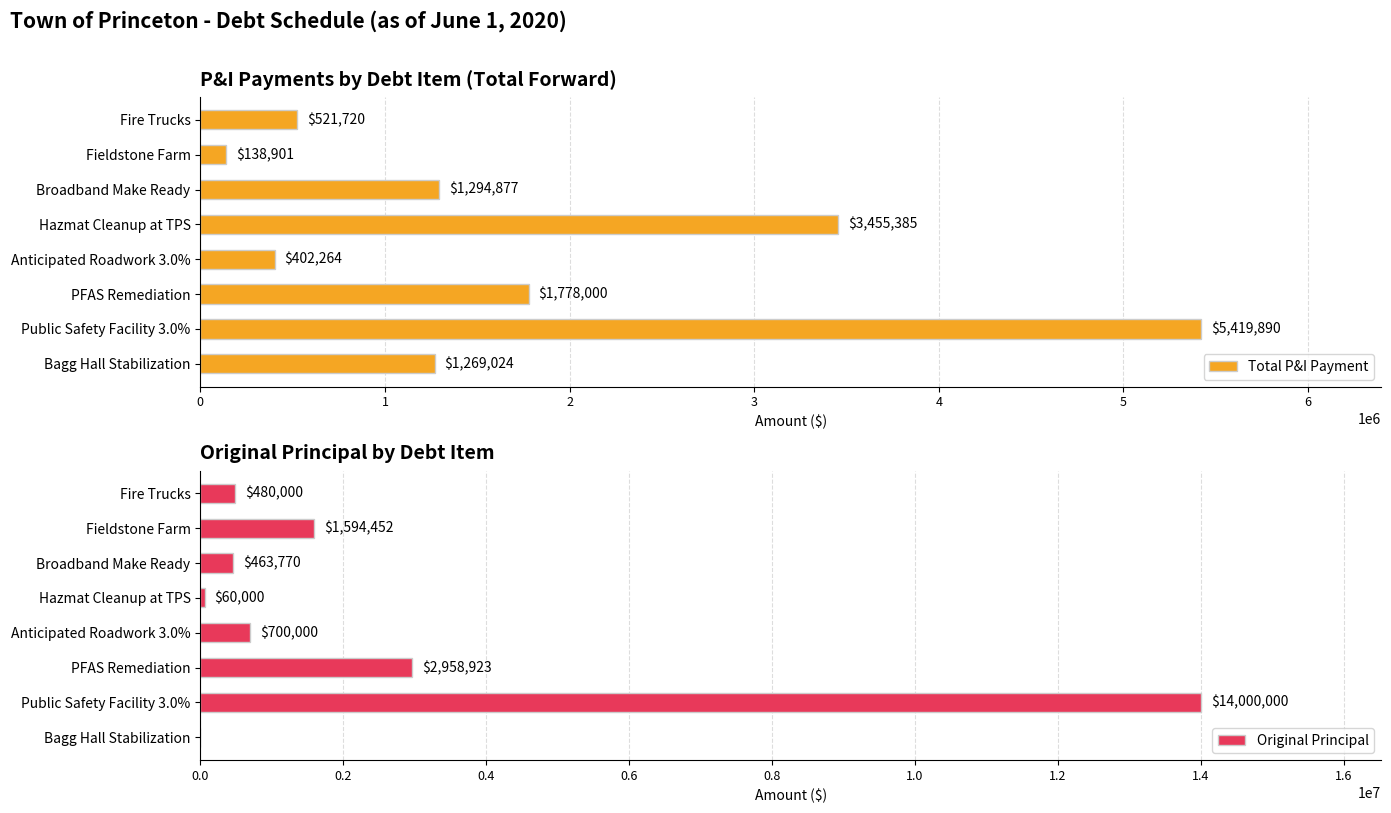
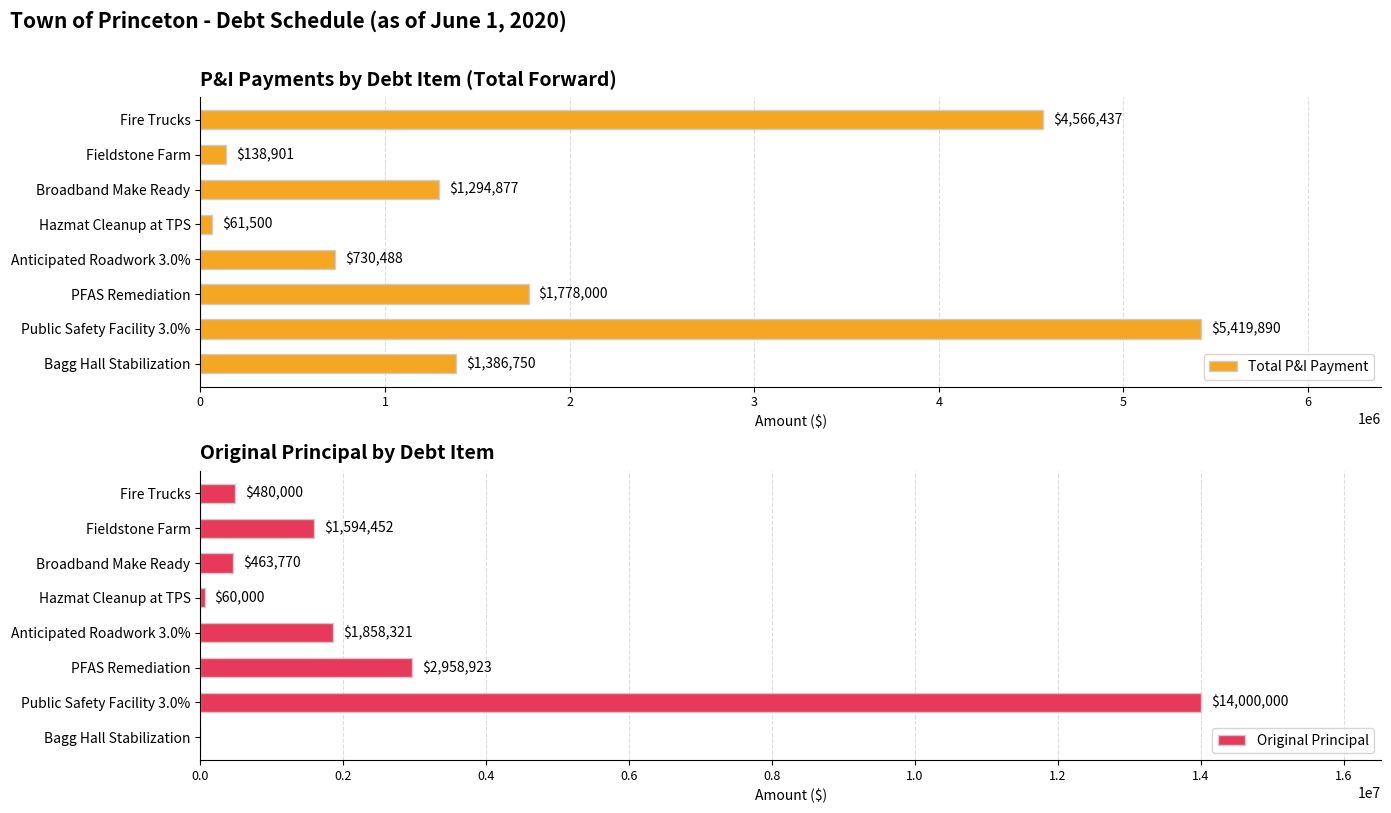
P&I Payments by Debt Item (Total Forward), Fire Trucks: $521,720 -> $4,566,437
P&I Payments by Debt Item (Total Forward), Hazmat Cleanup at TPS: $3,455,385 -> $61,500
P&I Payments by Debt Item (Total Forward), Anticipated Roadwork 3.0%: $402,264 -> $730,488
P&I Payments by Debt Item (Total Forward), Bagg Hall Stabilization: $1,269,024 -> $1,386,750
Original Principal by Debt Item, Anticipated Roadwork 3.0%: $700,000 -> $1,858,321
